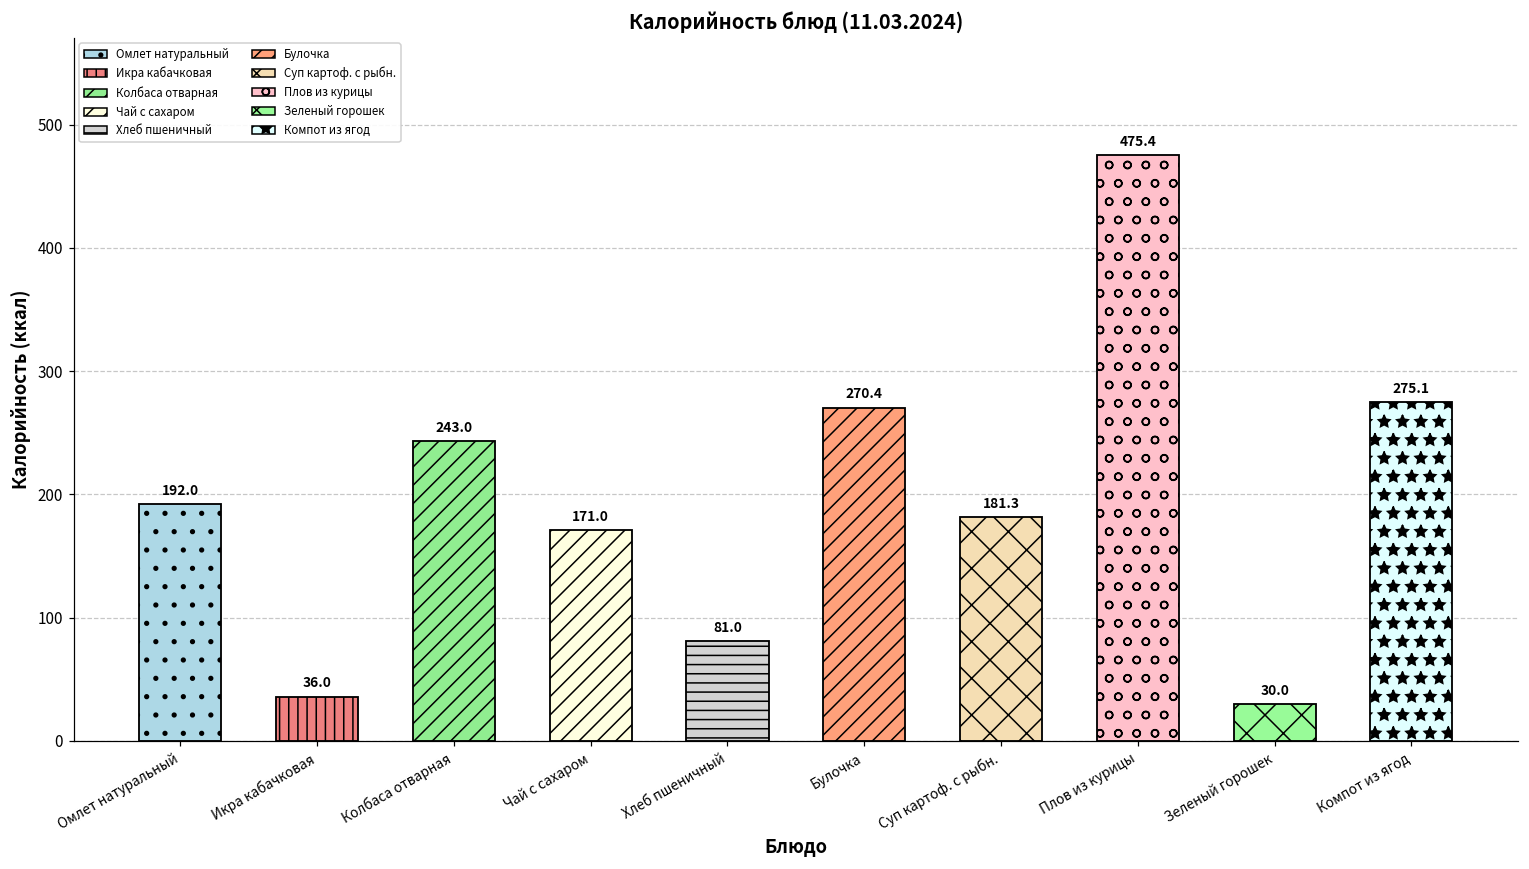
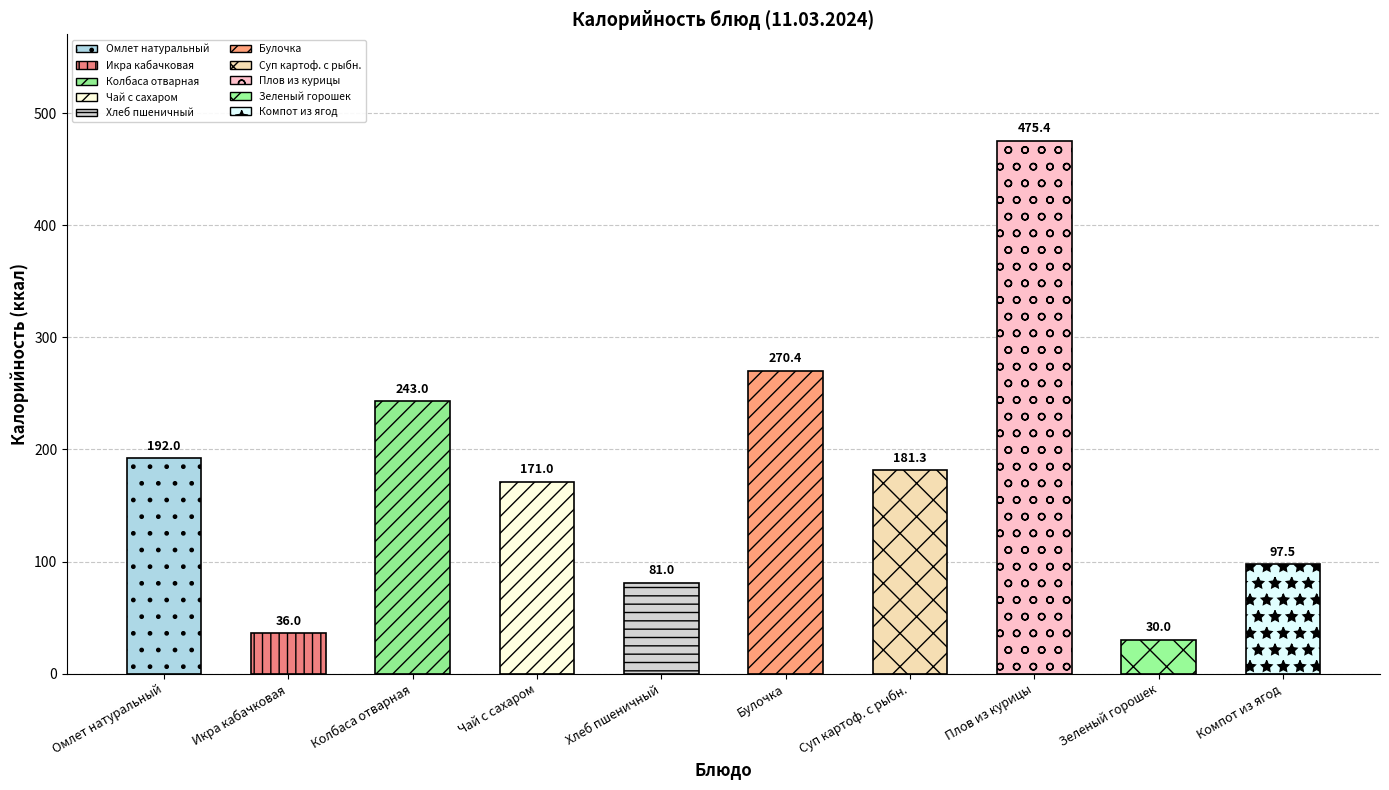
Компот из ягод: 275.1 -> 97.5
